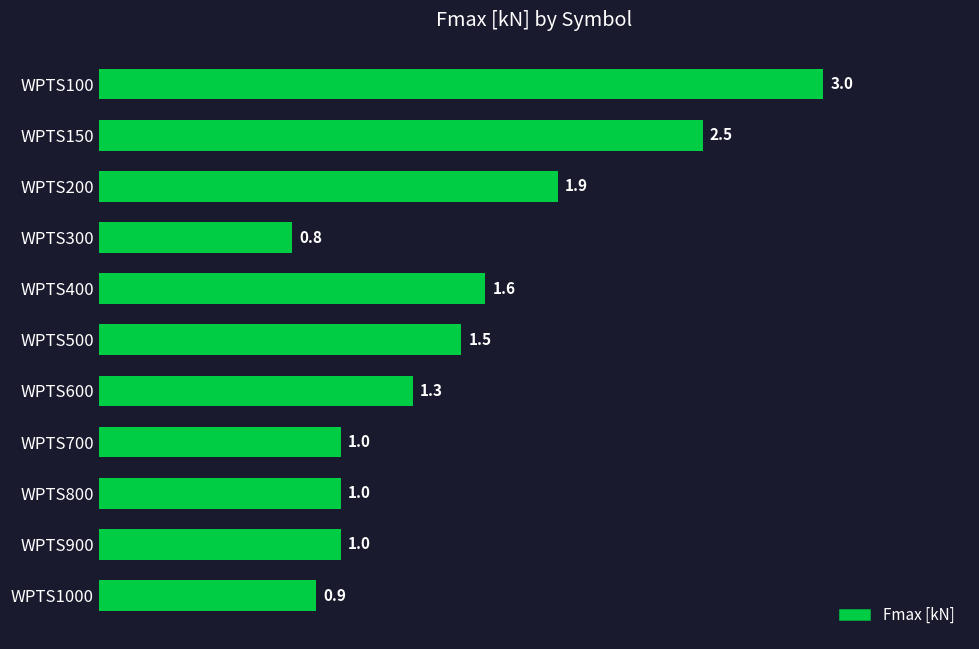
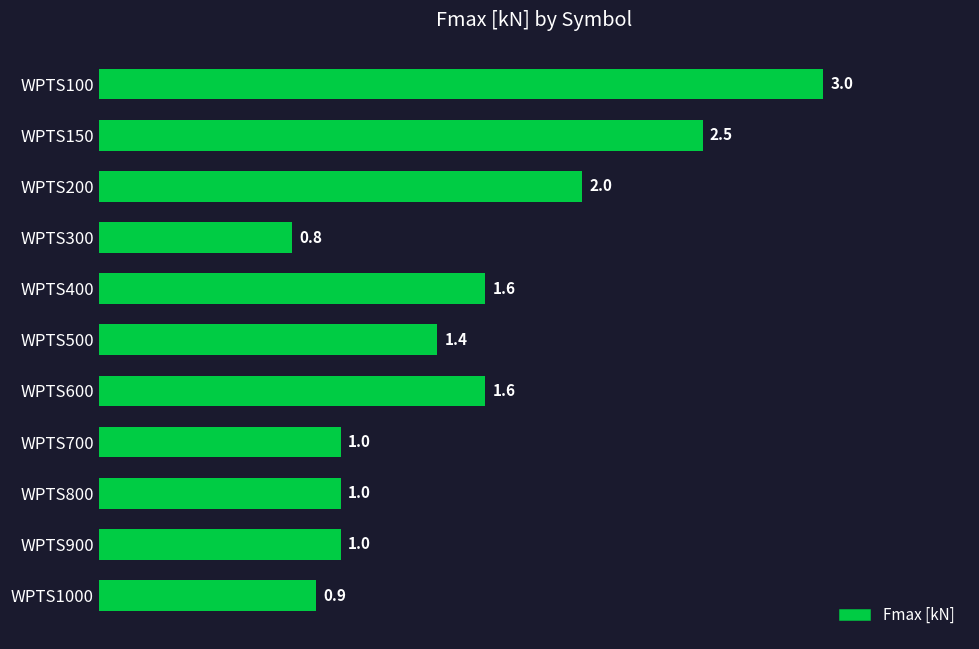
WPTS200: 1.9 -> 2.0
WPTS500: 1.5 -> 1.4
WPTS600: 1.3 -> 1.6
